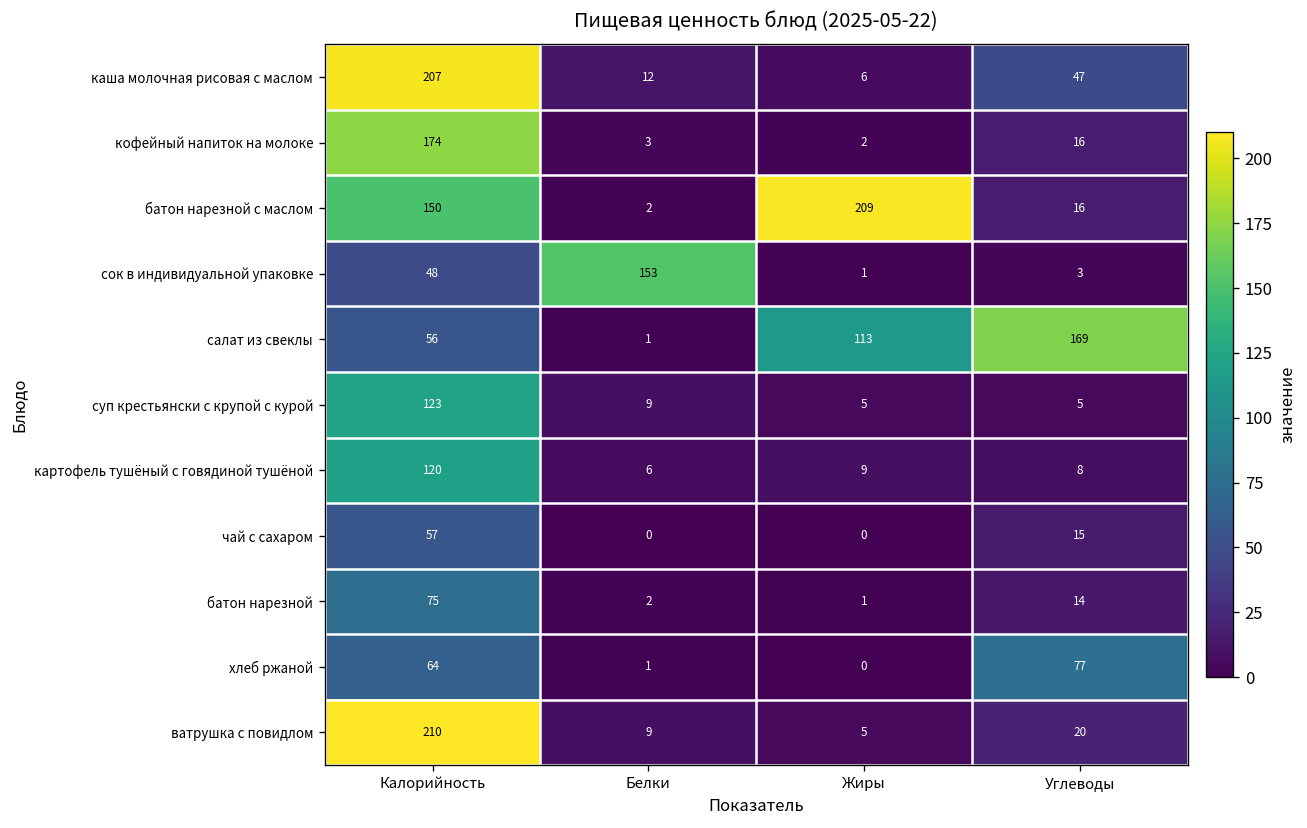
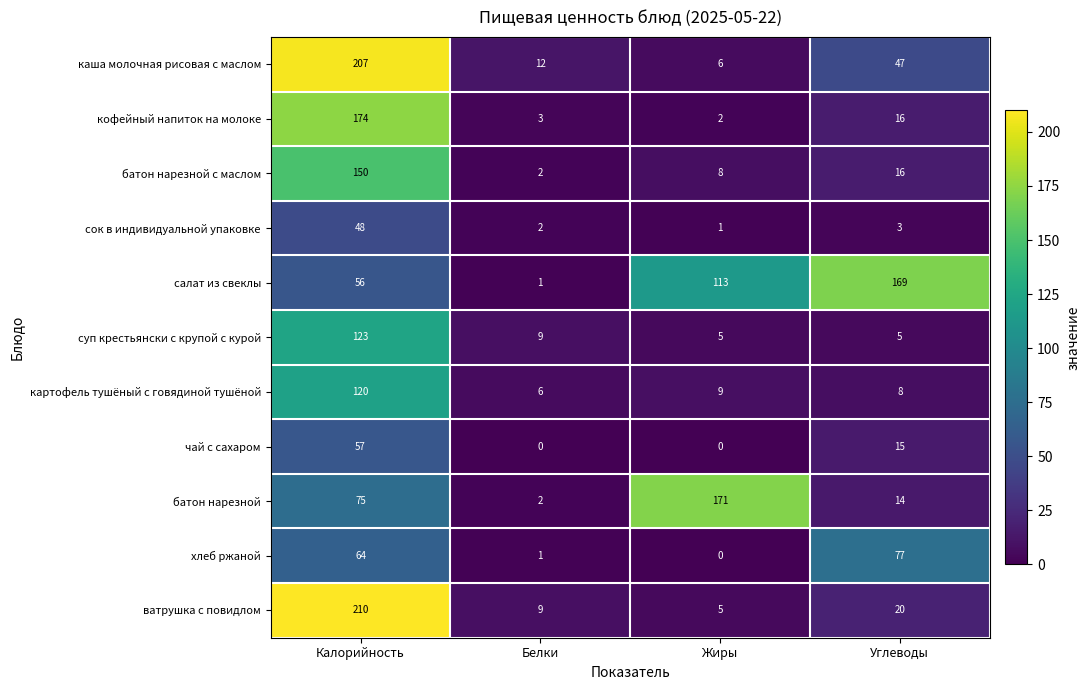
батон нарезной с маслом, Жиры: 209 -> 8
сок в индивидуальной упаковке, Белки: 153 -> 2
батон нарезной, Жиры: 1 -> 171
